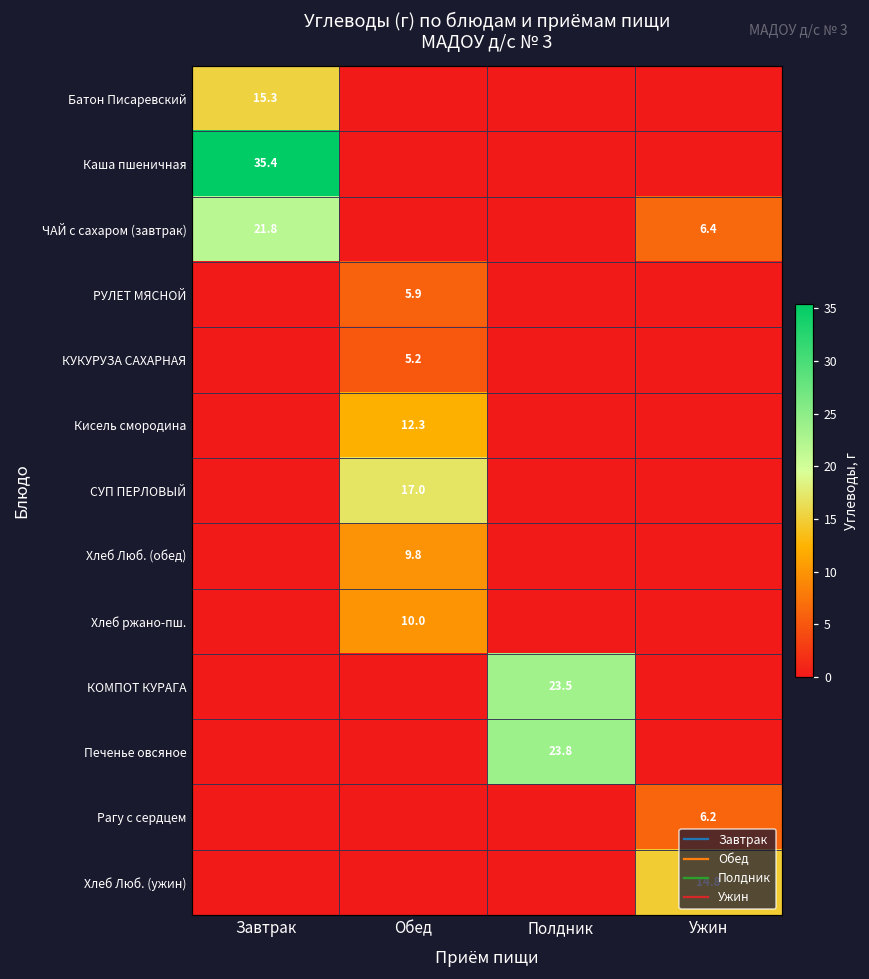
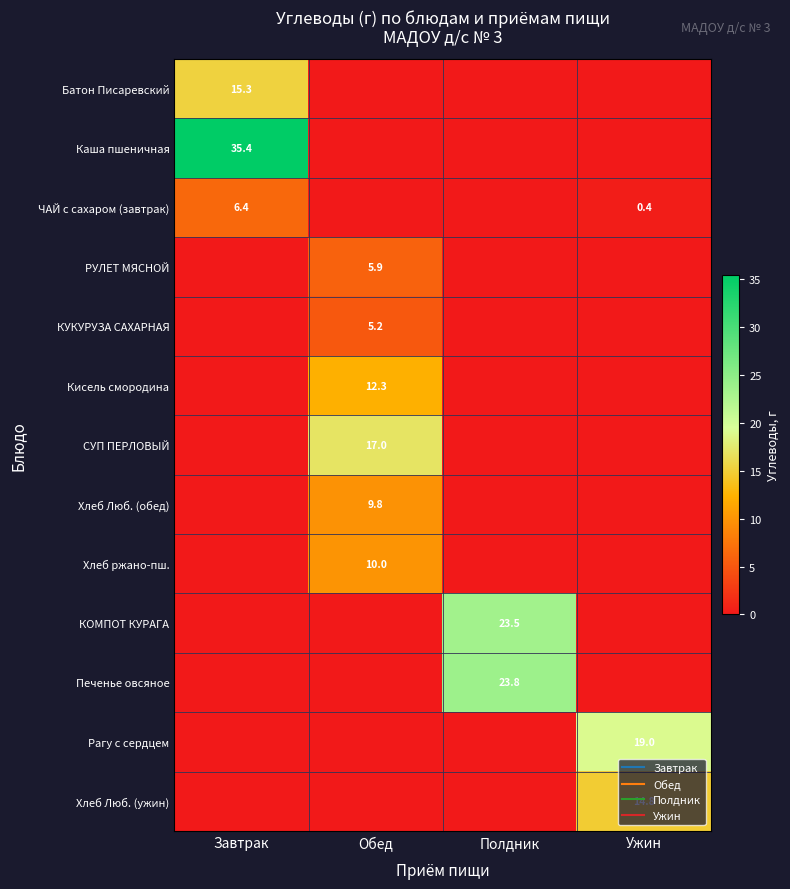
ЧАЙ с сахаром (завтрак), Завтрак: 21.8 -> 6.4
ЧАЙ с сахаром (завтрак), Ужин: 6.4 -> 0.4
Рагу с сердцем, Ужин: 6.2 -> 19.0
